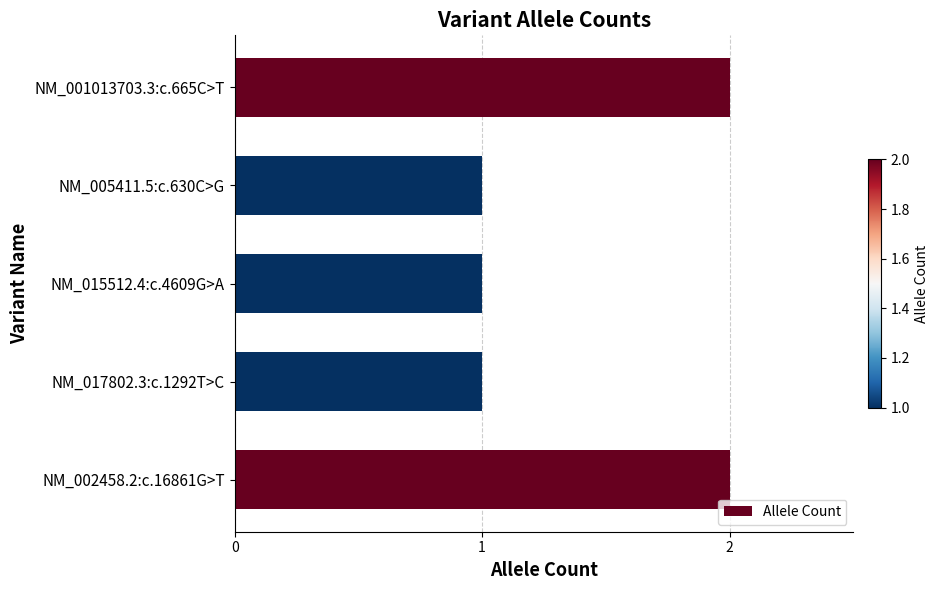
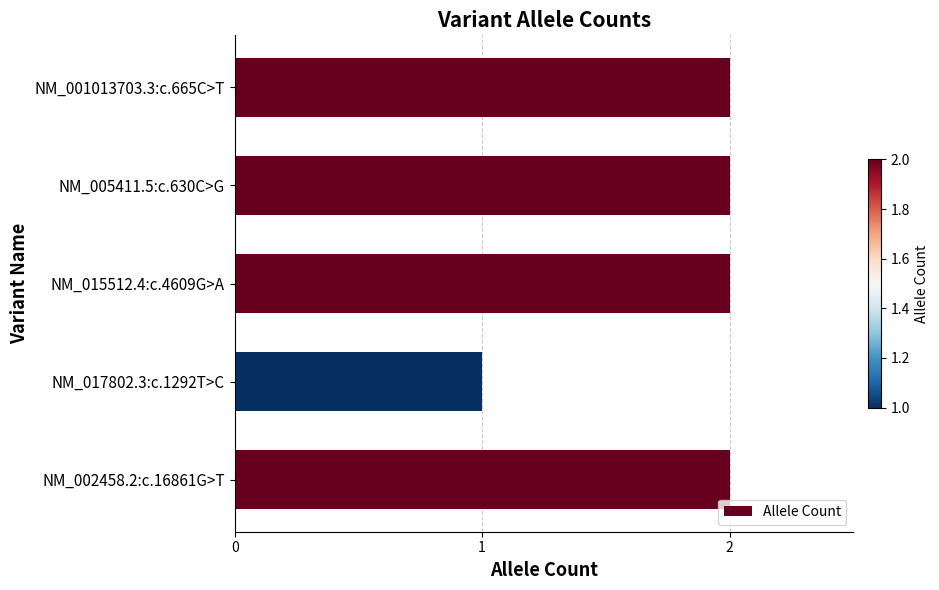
NM_005411.5:c.630C>G: 1 -> 2
NM_015512.4:c.4609G>A: 1 -> 2
